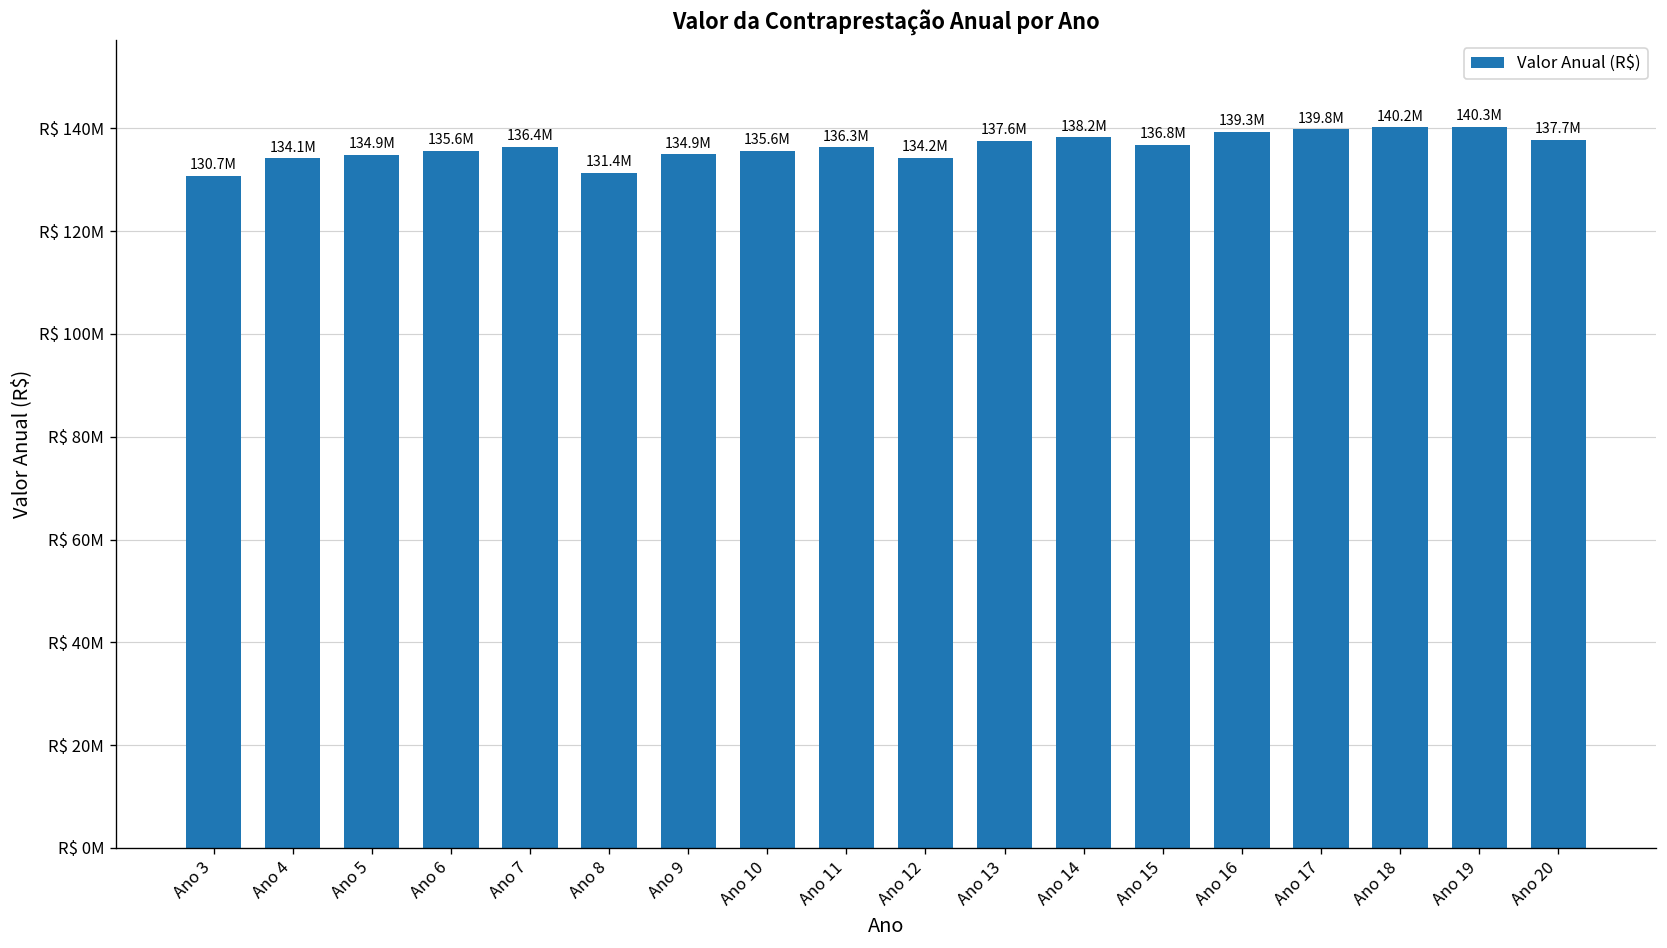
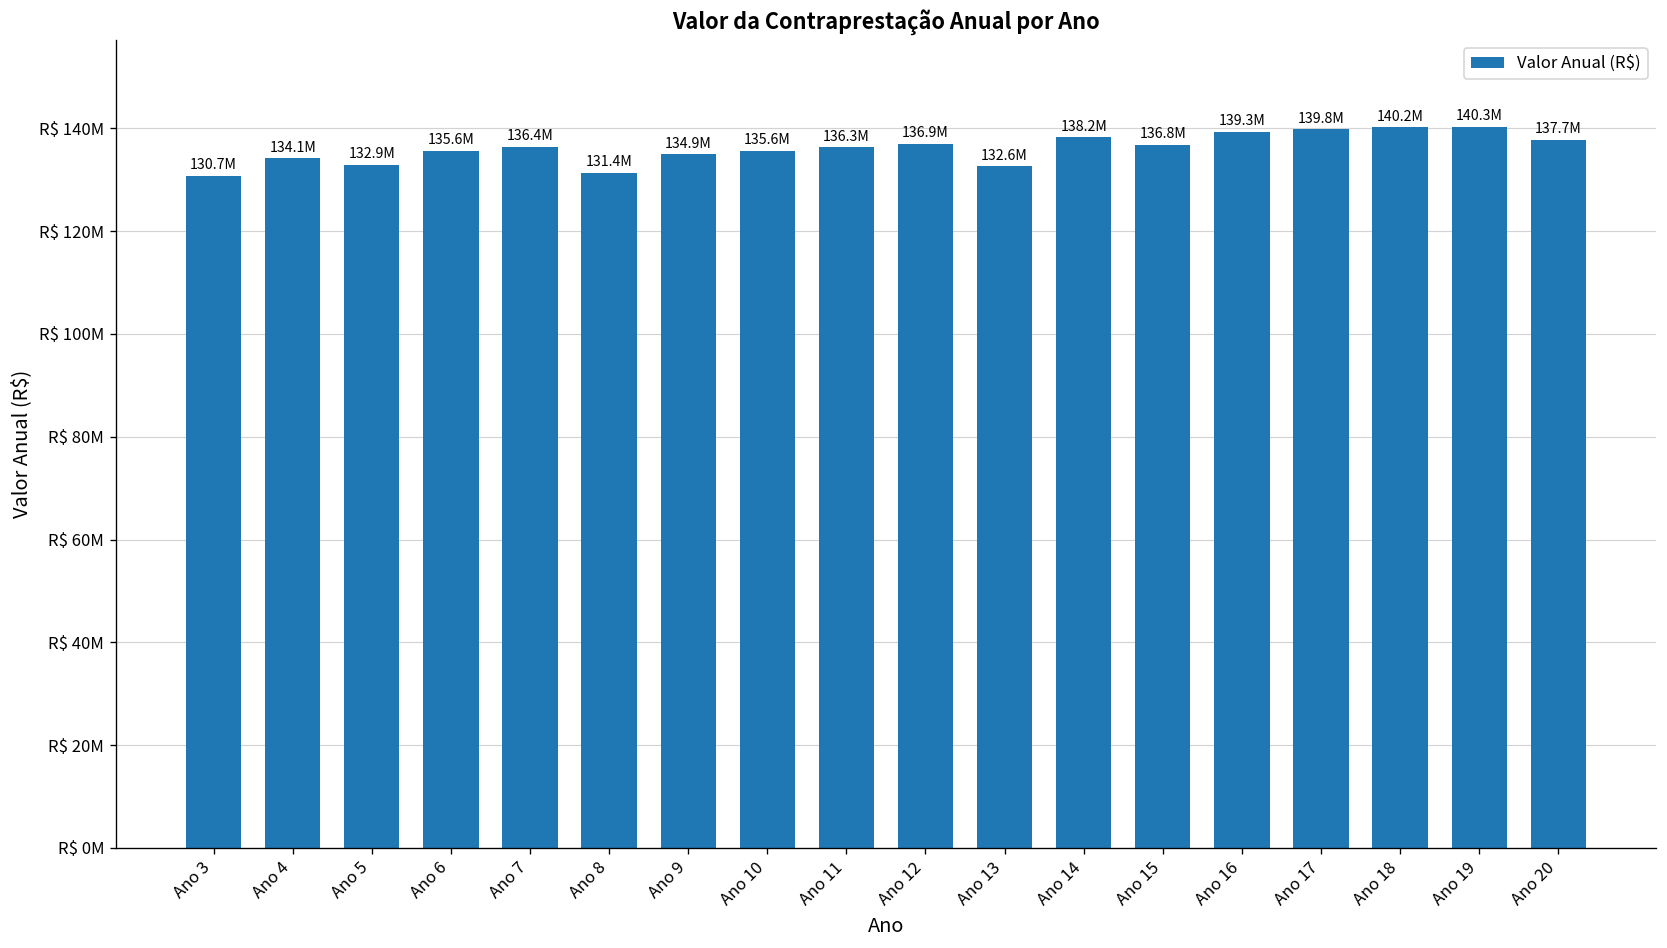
Ano 5: 134.9M -> 132.9M
Ano 12: 134.2M -> 136.9M
Ano 13: 137.6M -> 132.6M
